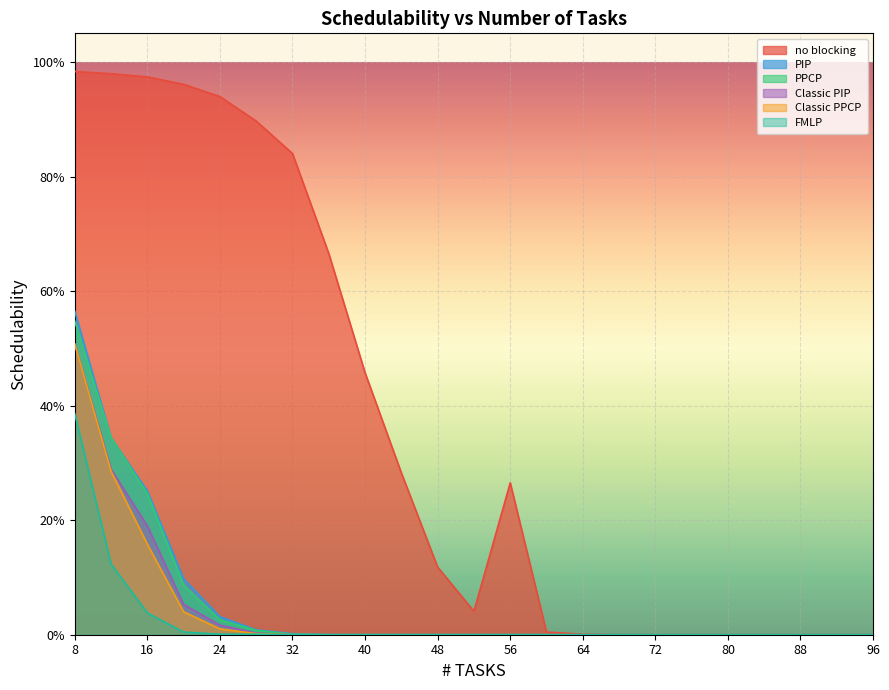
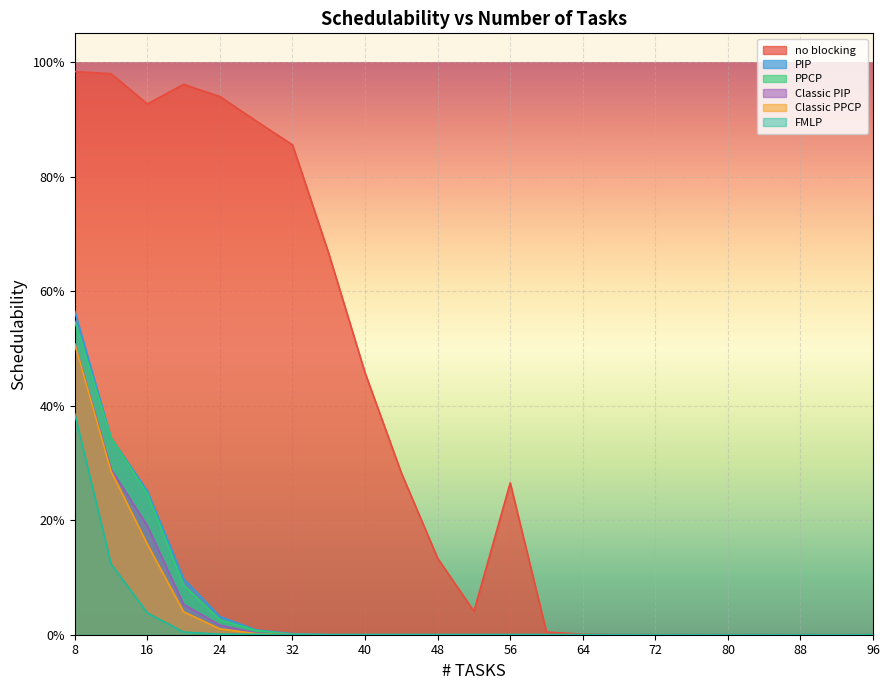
no blocking, 16: 97% -> 93%
no blocking, 32: 84% -> 86%
no blocking, 48: 12% -> 13%
